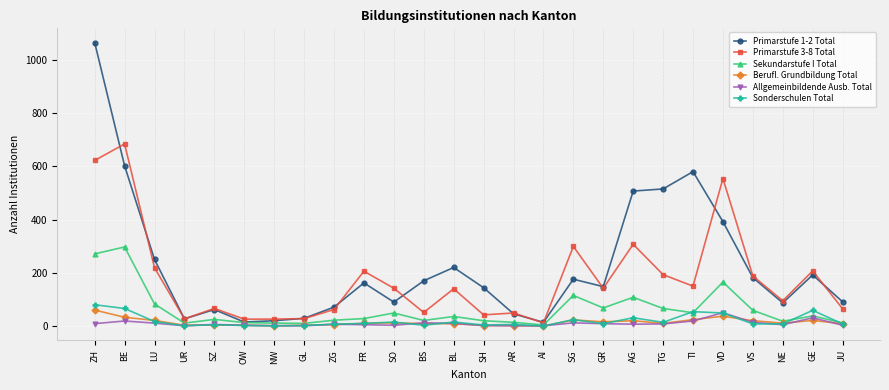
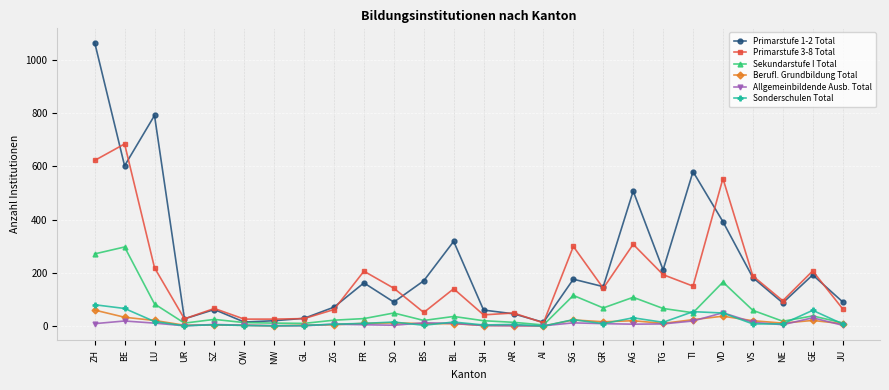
Primarstufe 1-2 Total, LU: 250 -> 790
Primarstufe 1-2 Total, BL: 220 -> 320
Primarstufe 1-2 Total, SH: 140 -> 60
Primarstufe 1-2 Total, TG: 520 -> 210
